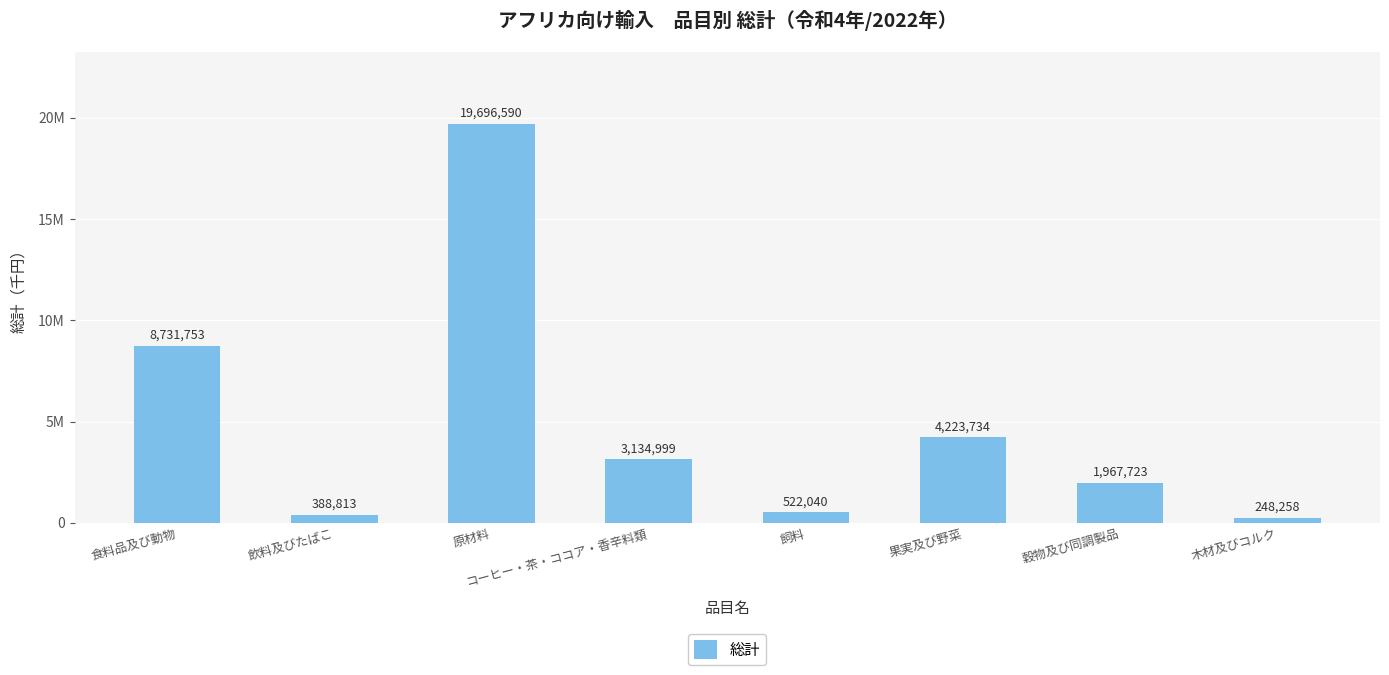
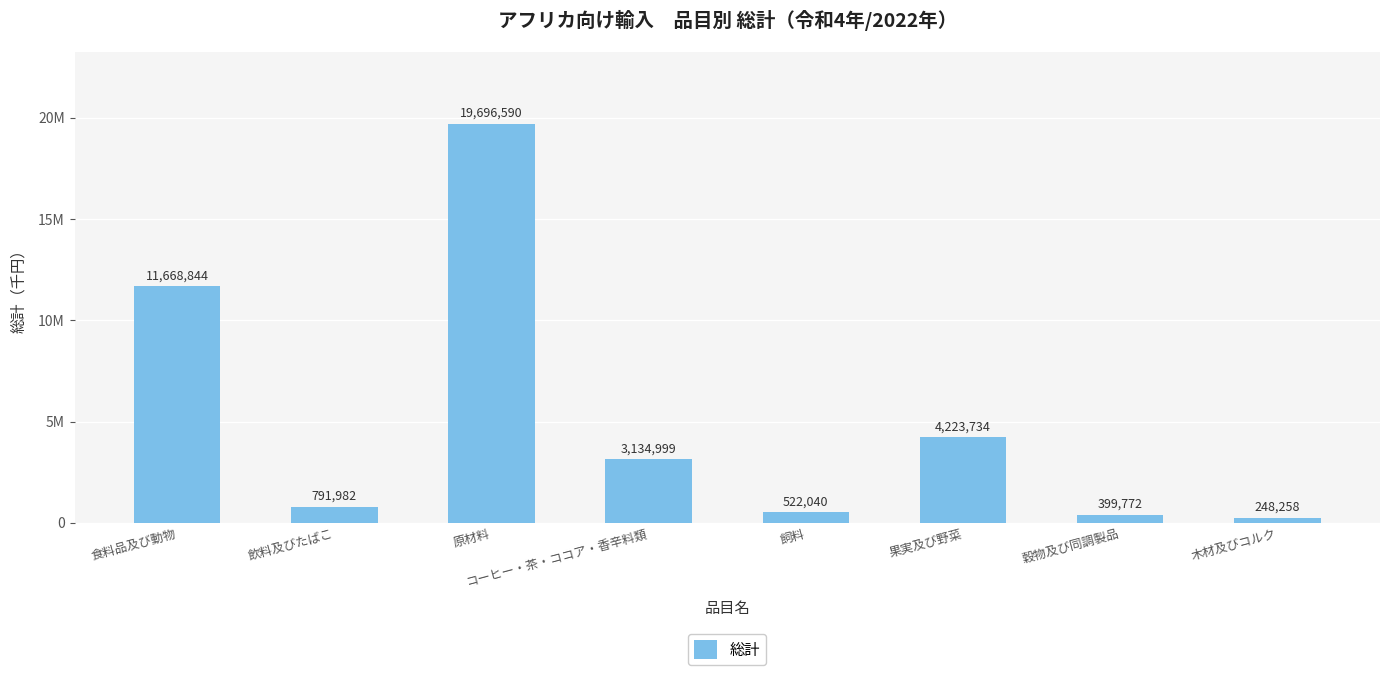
食料品及び動物: 8,731,753 -> 11,668,844
飲料及びたばこ: 388,813 -> 791,982
穀物及び同調製品: 1,967,723 -> 399,772
